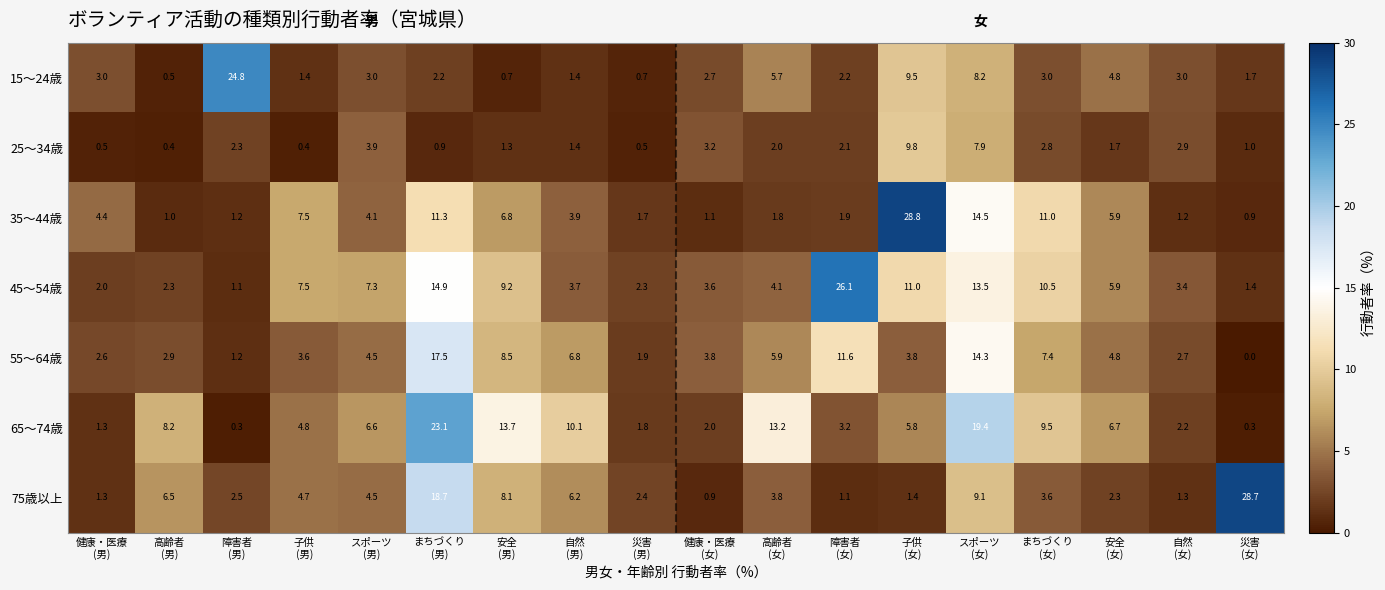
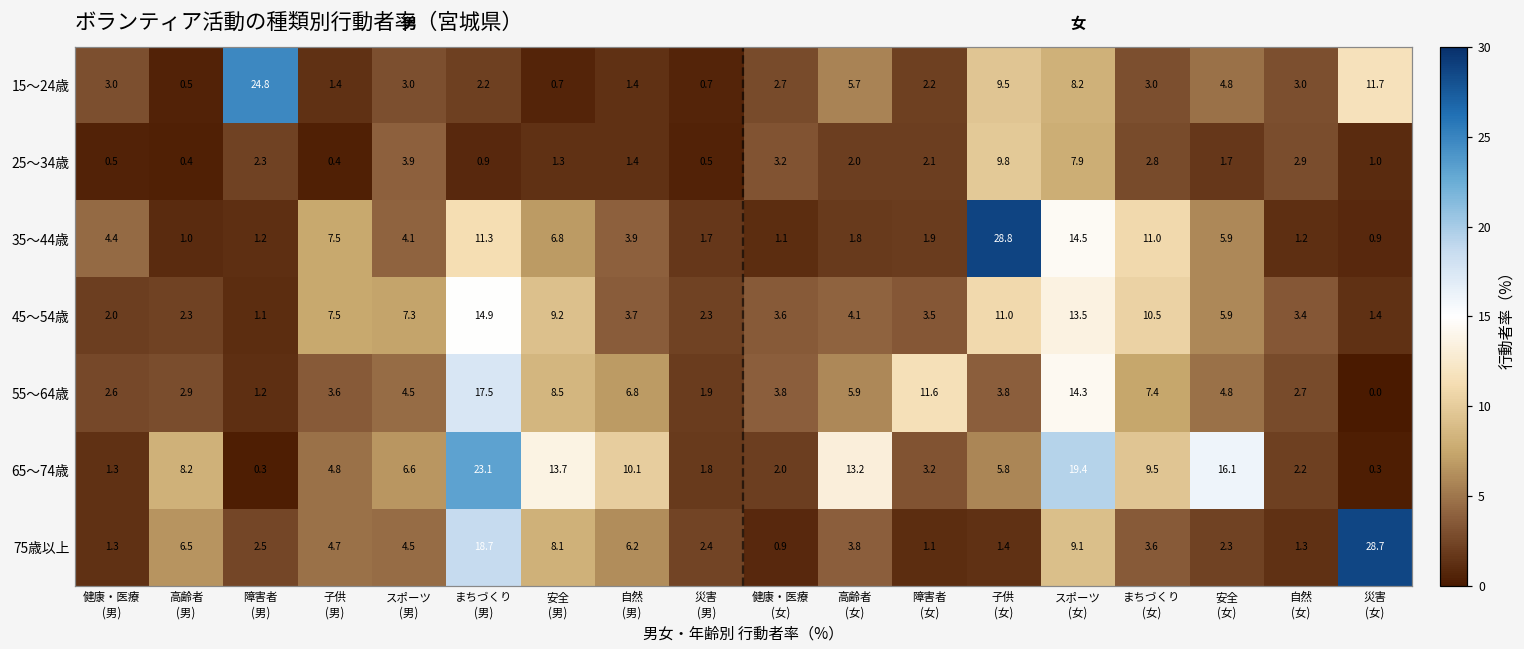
15～24歳, 災害 (女): 1.7 -> 11.7
45～54歳, 障害者 (女): 26.1 -> 3.5
65～74歳, 安全 (女): 6.7 -> 16.1
